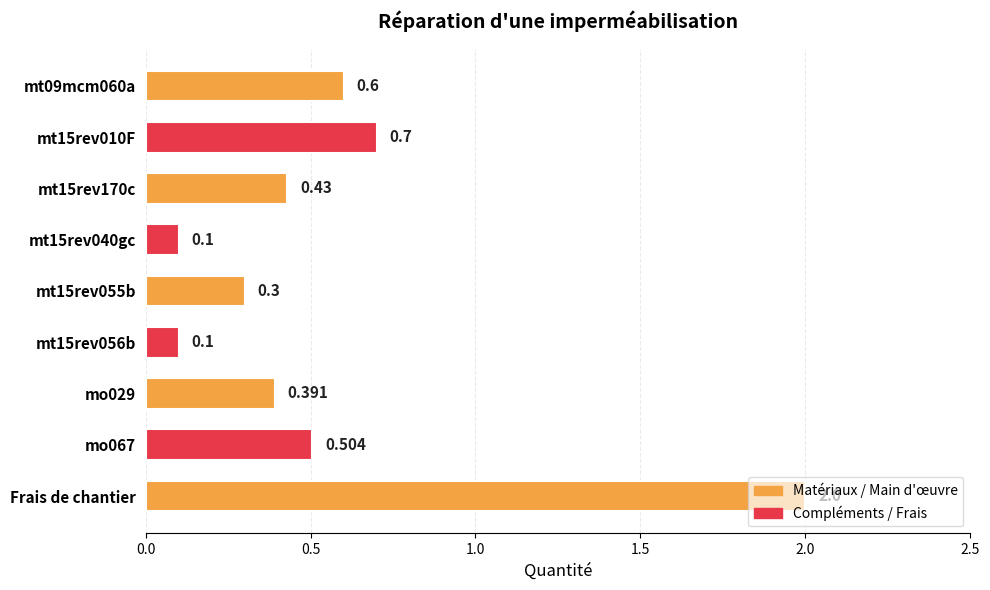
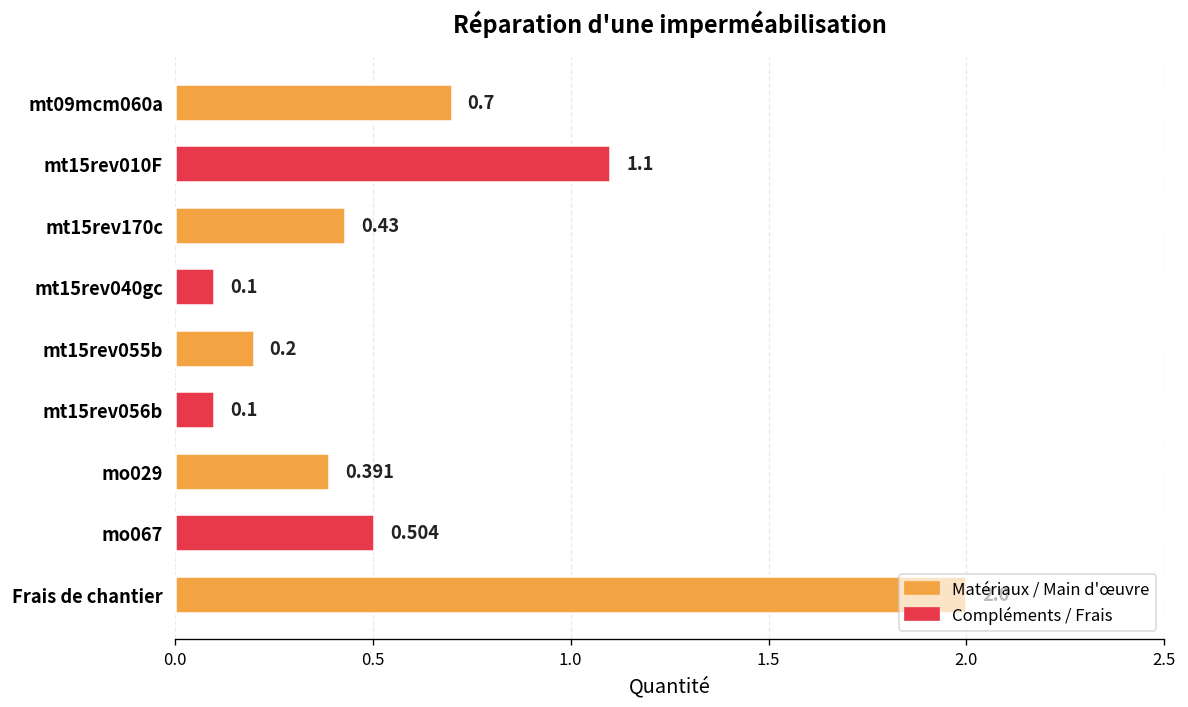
mt09mcm060a: 0.6 -> 0.7
mt15rev010F: 0.7 -> 1.1
mt15rev055b: 0.3 -> 0.2
